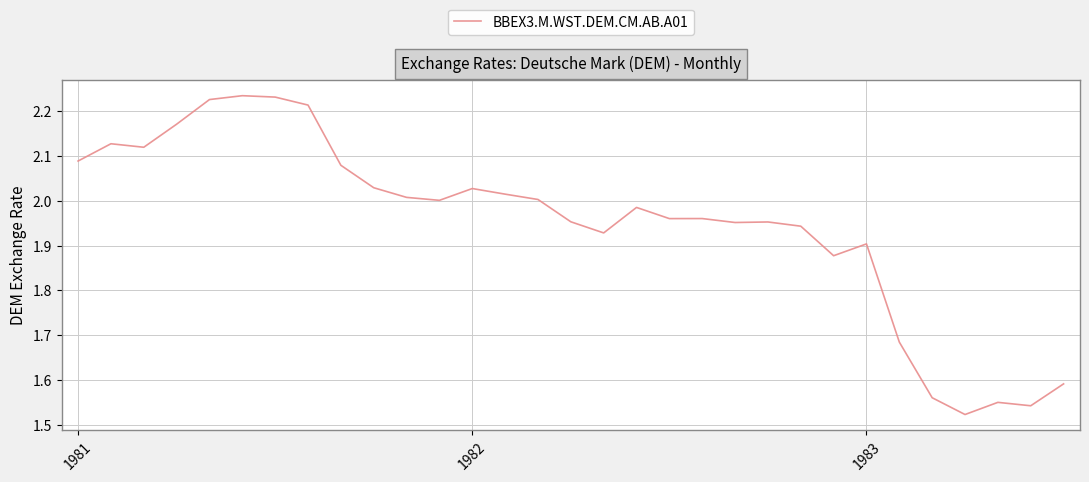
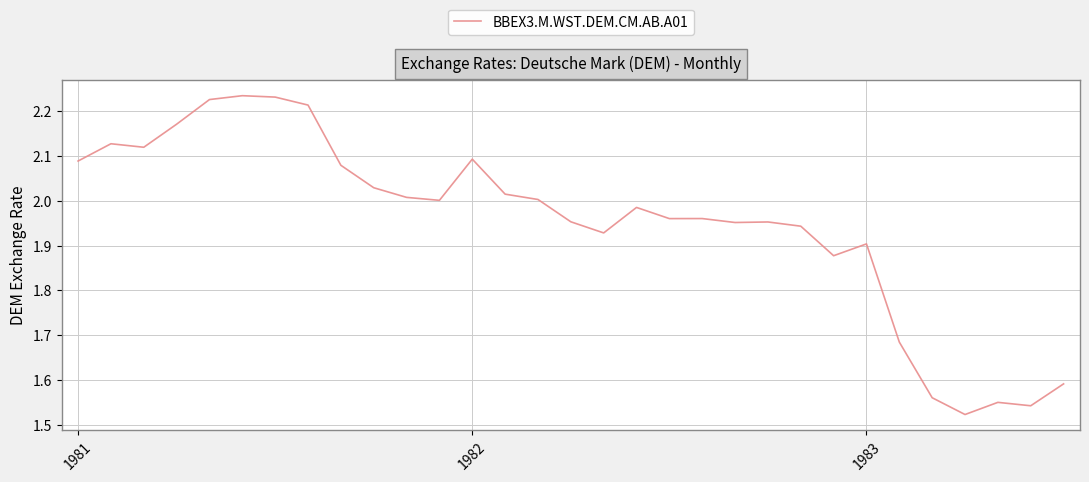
1982: 2.03 -> 2.09
